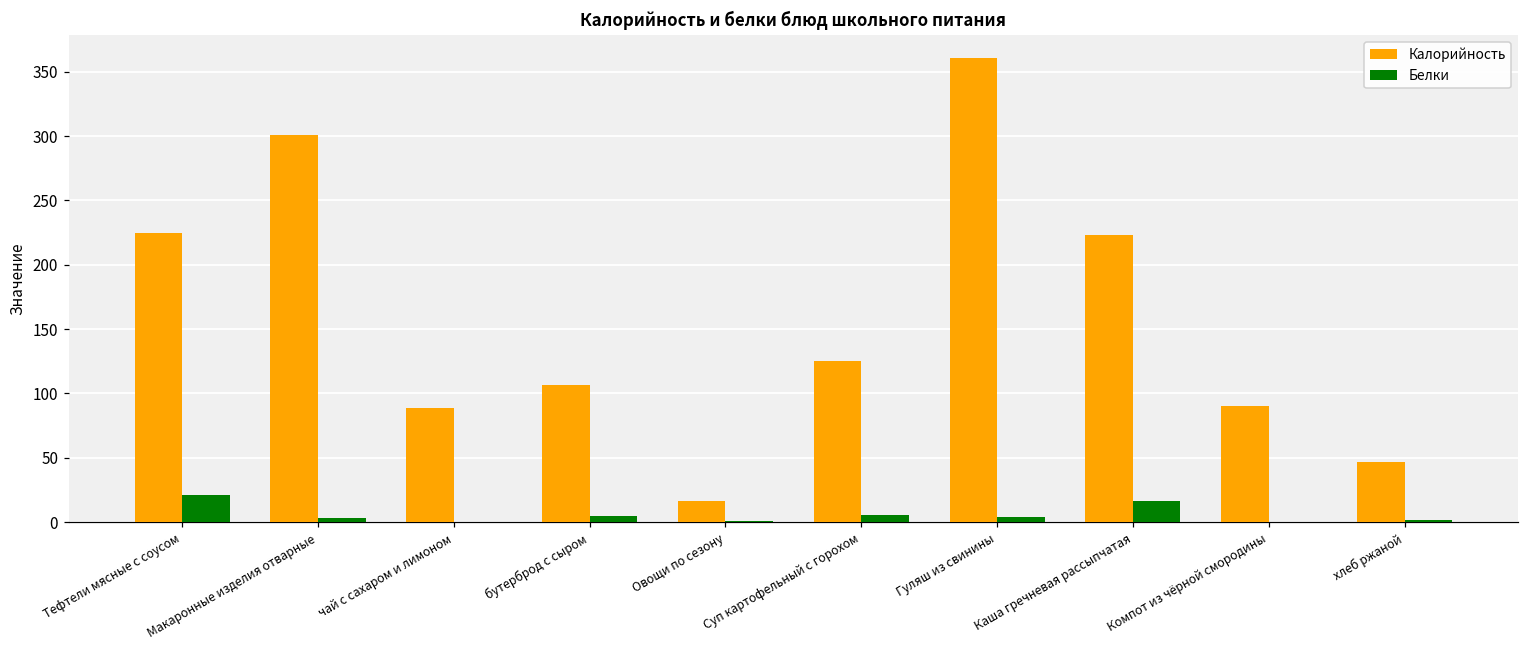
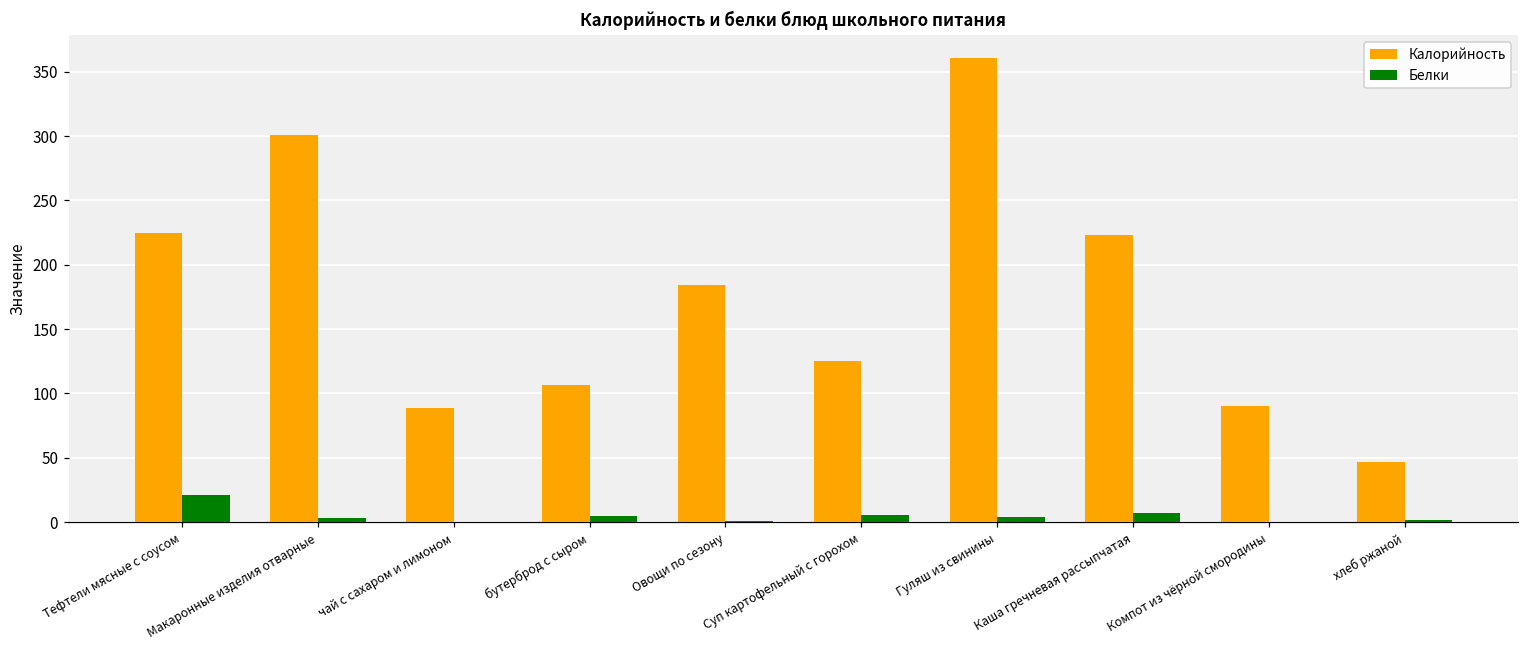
Калорийность, Овощи по сезону: 17 -> 184
Белки, Каша гречневая рассыпчатая: 16 -> 7
